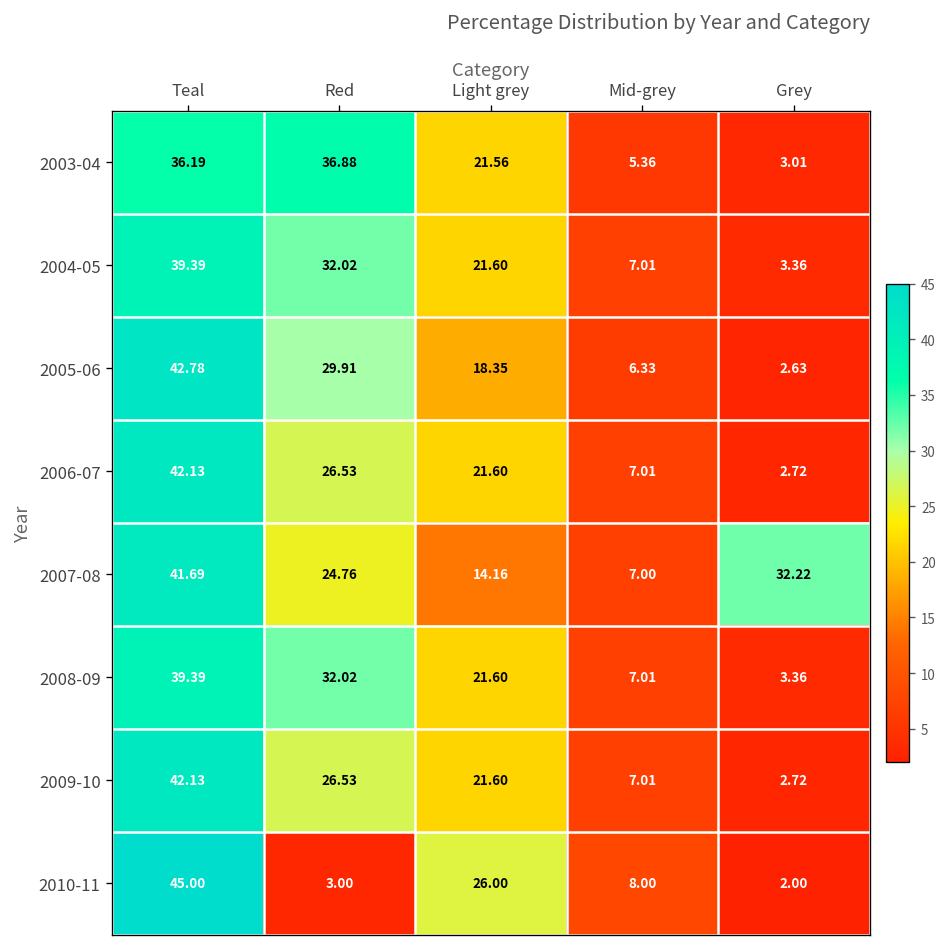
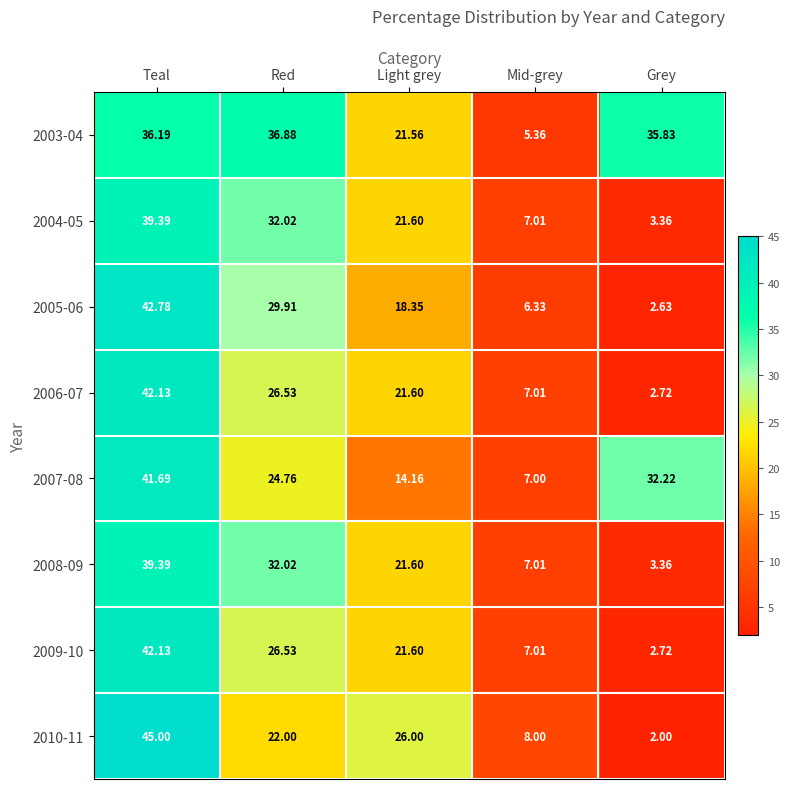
2003-04, Grey: 3.01 -> 35.83
2010-11, Red: 3.00 -> 22.00
